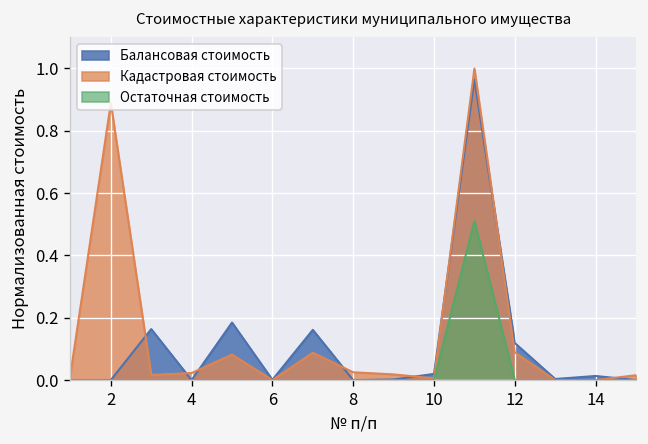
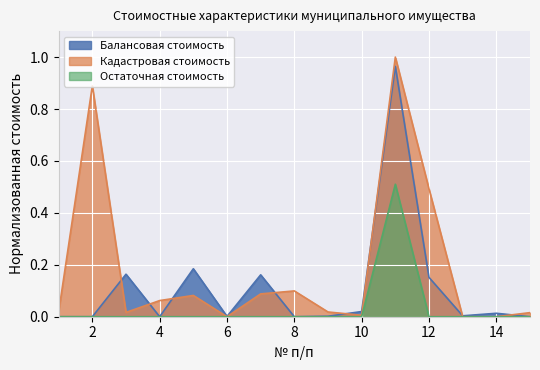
Кадастровая стоимость, 4: 0.02 -> 0.06
Кадастровая стоимость, 8: 0.03 -> 0.10
Балансовая стоимость, 12: 0.12 -> 0.15
Кадастровая стоимость, 12: 0.09 -> 0.49
